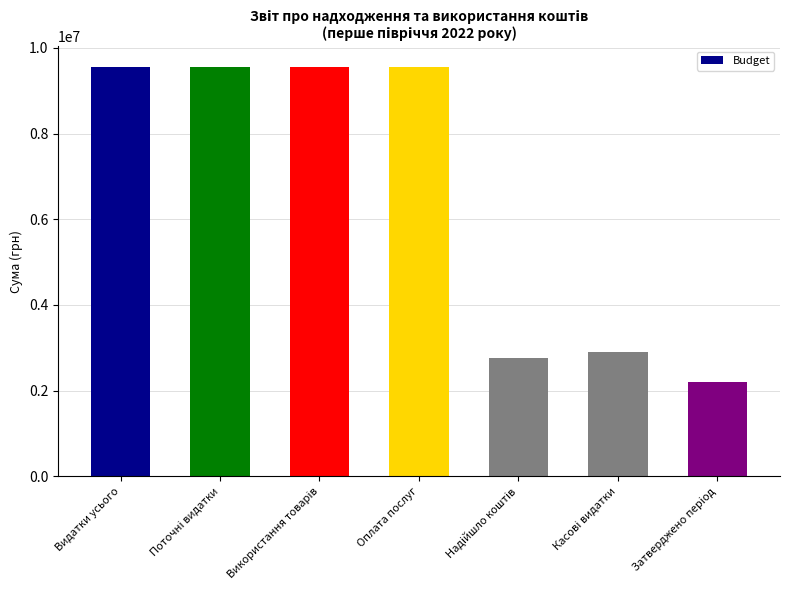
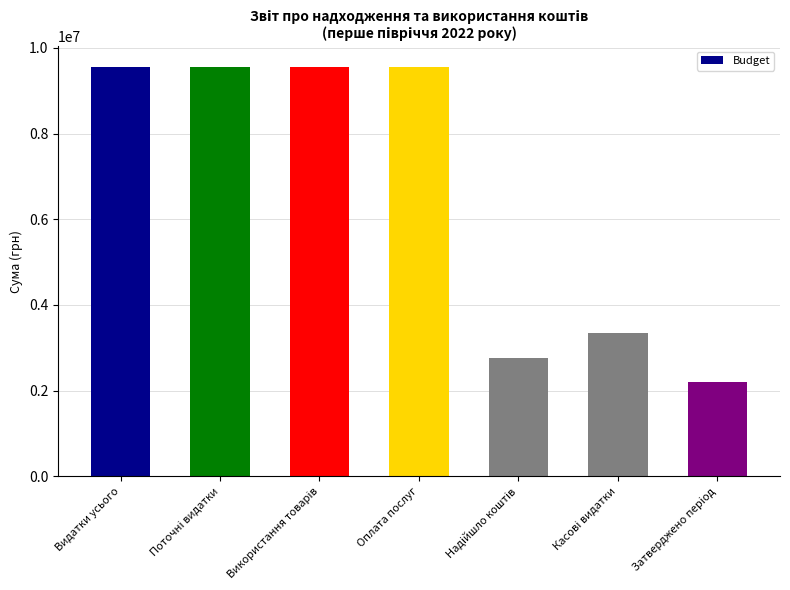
Касові видатки: 2900000 -> 3300000
